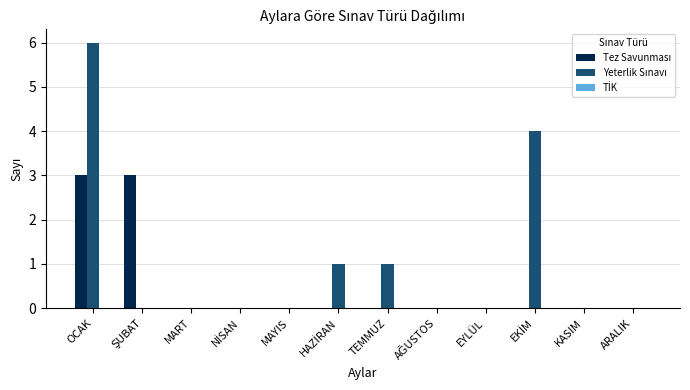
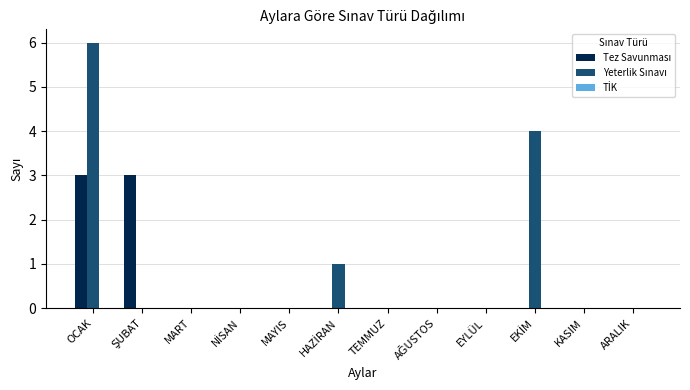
Yeterlik Sınavı, TEMMUZ: 1 -> 0
